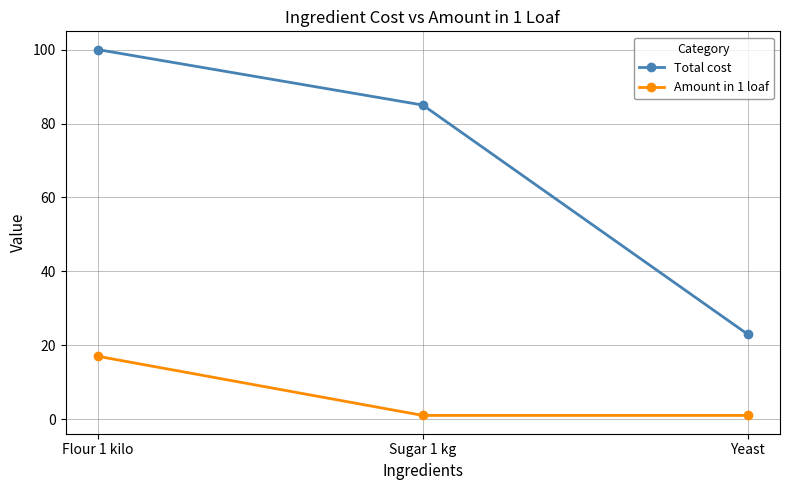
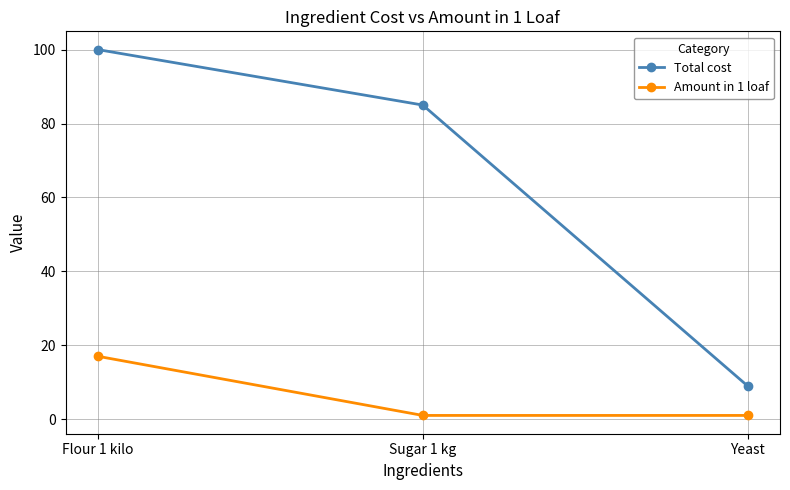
Total cost, Yeast: 23 -> 9
